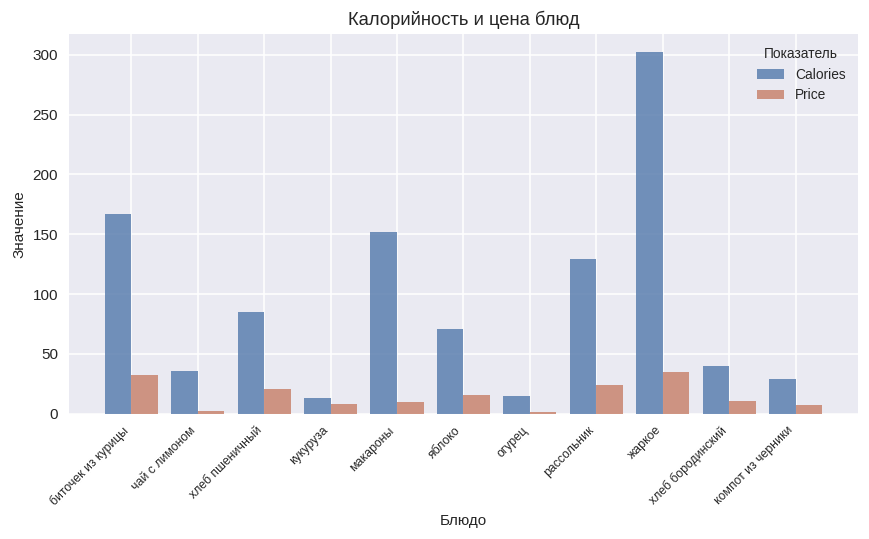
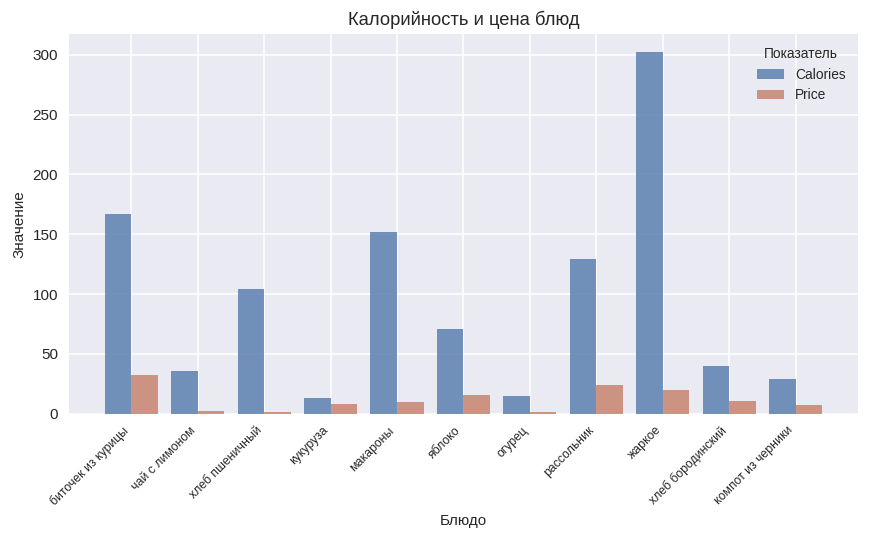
Calories, хлеб пшеничный: 85 -> 104
Price, хлеб пшеничный: 20 -> 2
Price, жаркое: 35 -> 20
